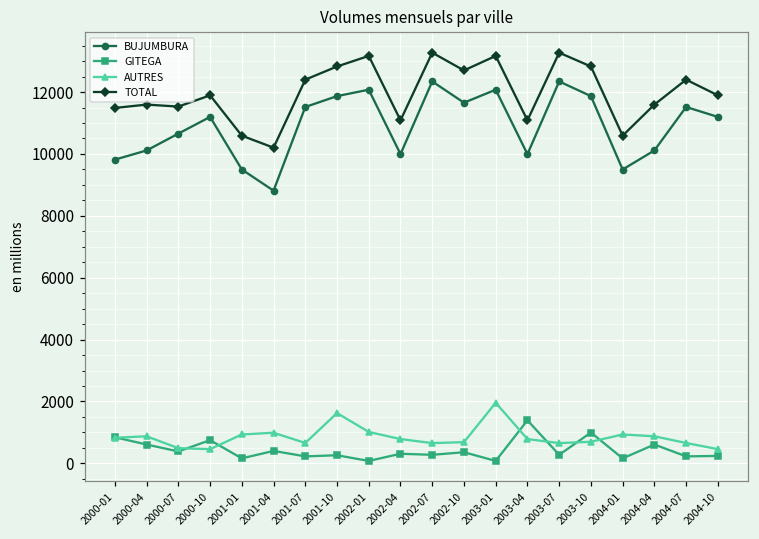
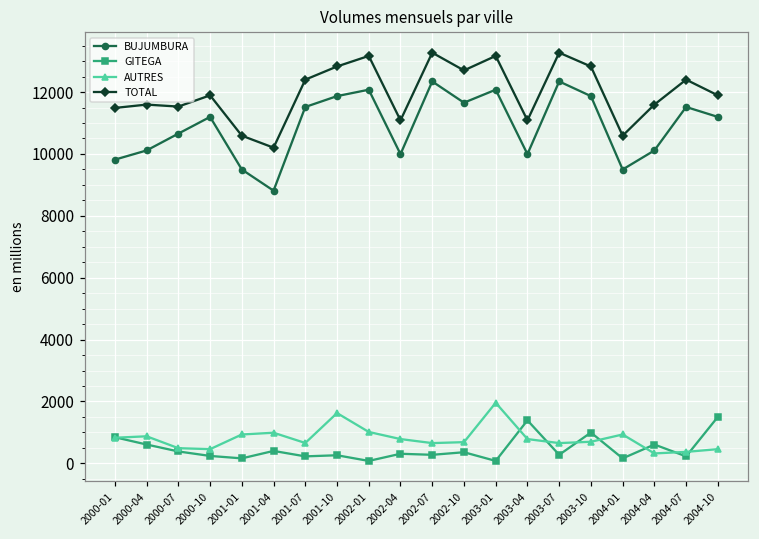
GITEGA, 2000-10: 700 -> 200
AUTRES, 2004-04: 900 -> 300
AUTRES, 2004-07: 700 -> 400
GITEGA, 2004-10: 200 -> 1500
